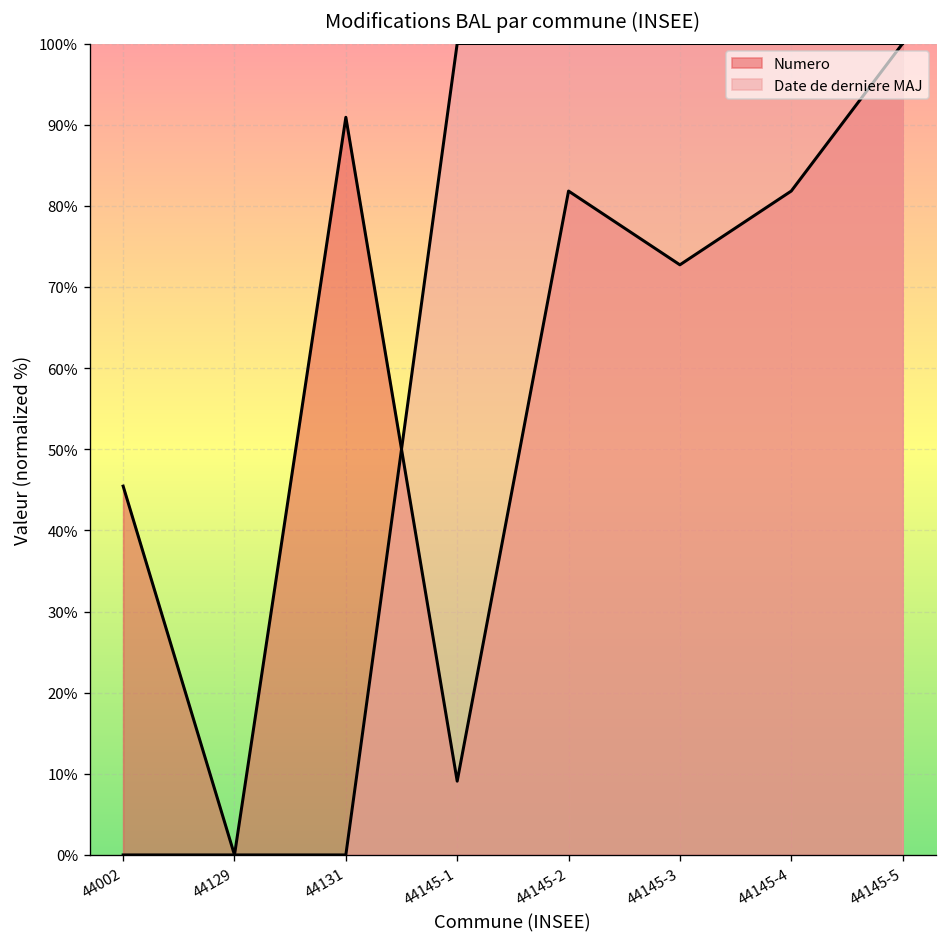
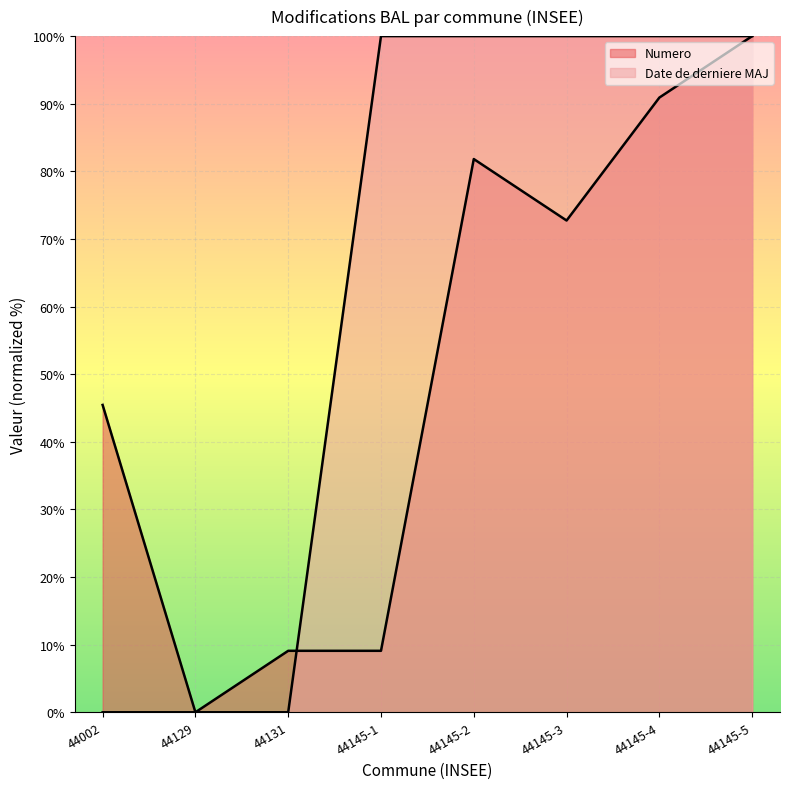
Numero, 44131: 91% -> 9%
Numero, 44145-4: 82% -> 91%
